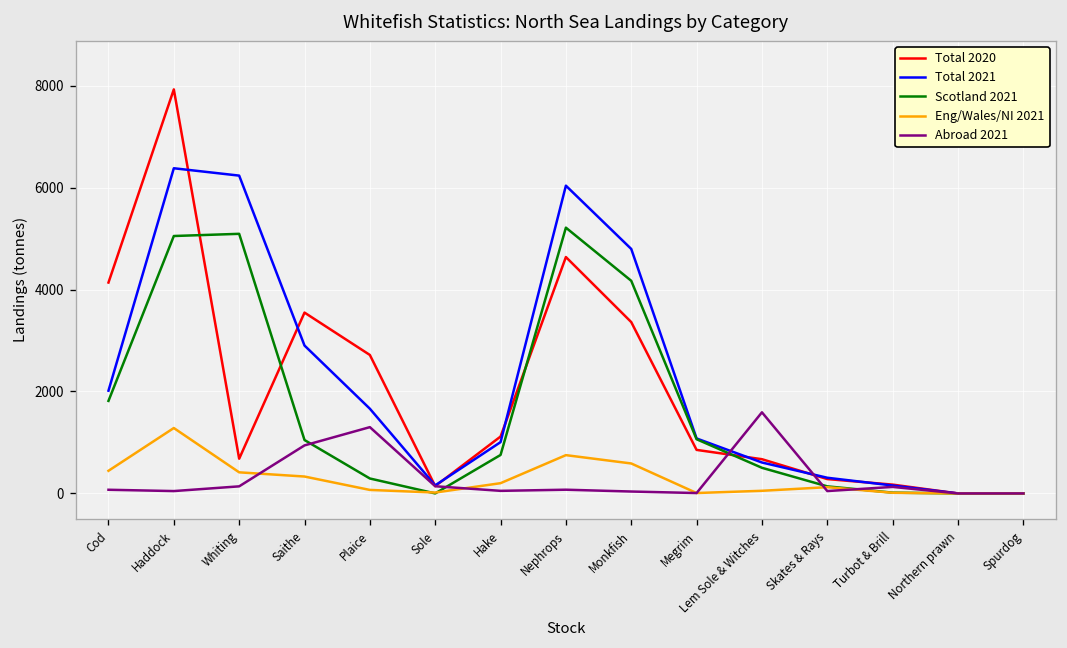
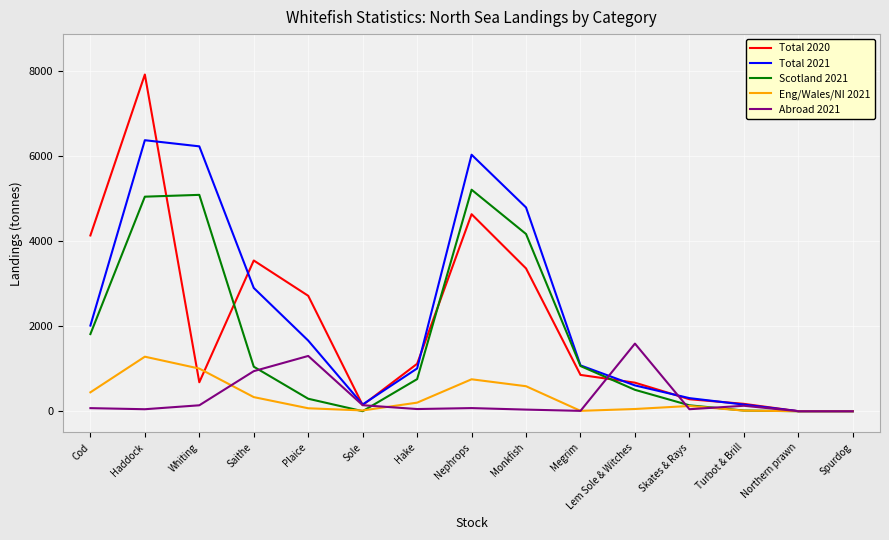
Eng/Wales/NI 2021, Whiting: 400 -> 1000
